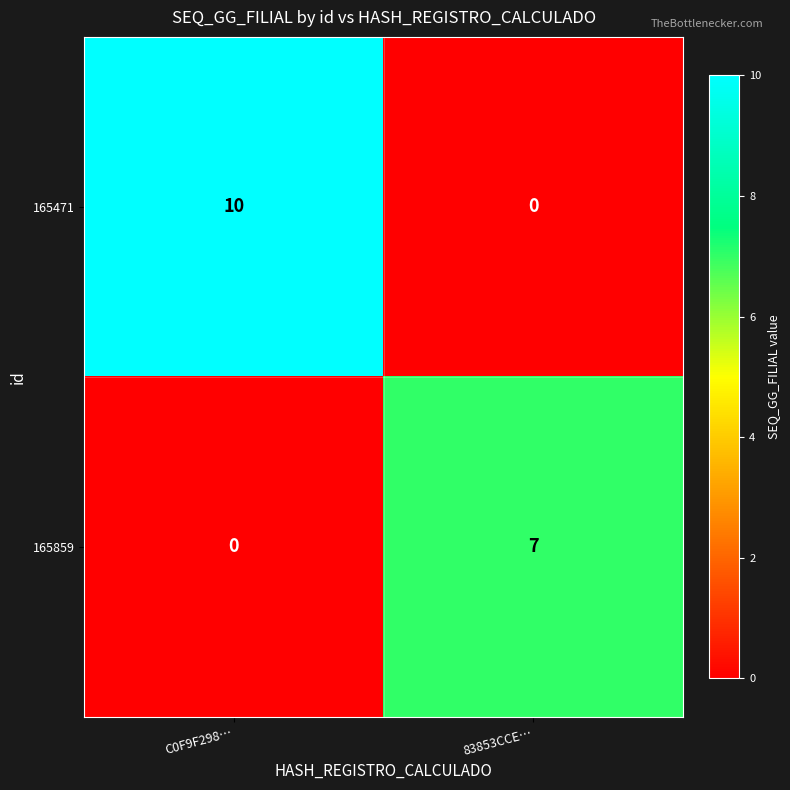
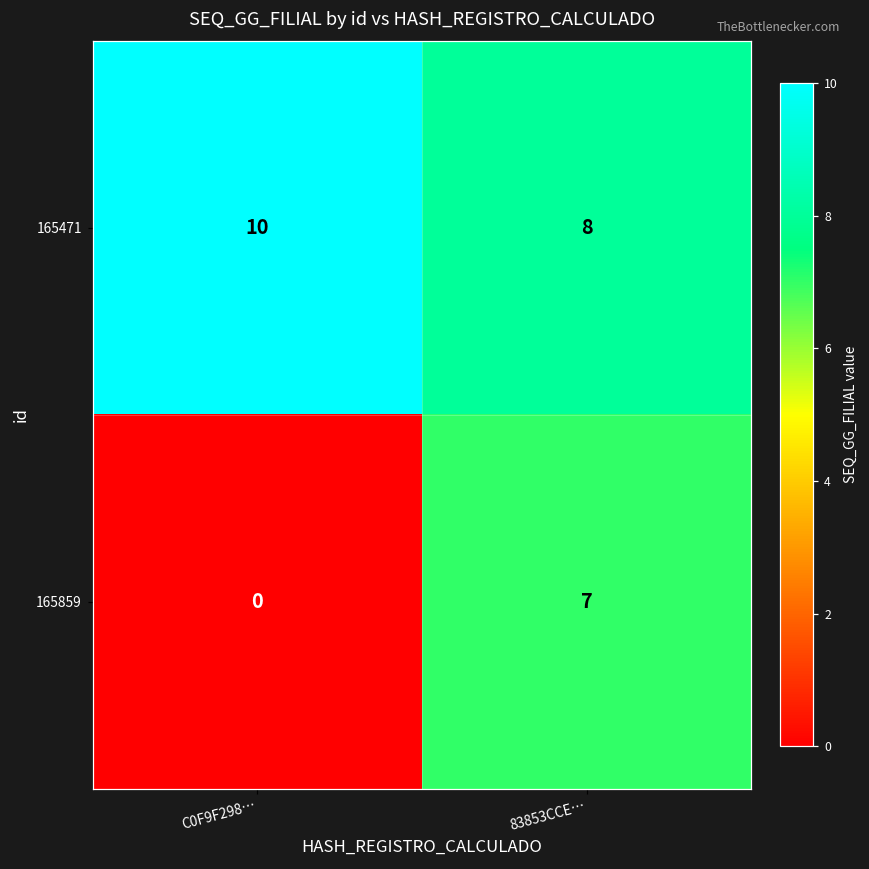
165471, 83853CCE…: 0 -> 8
